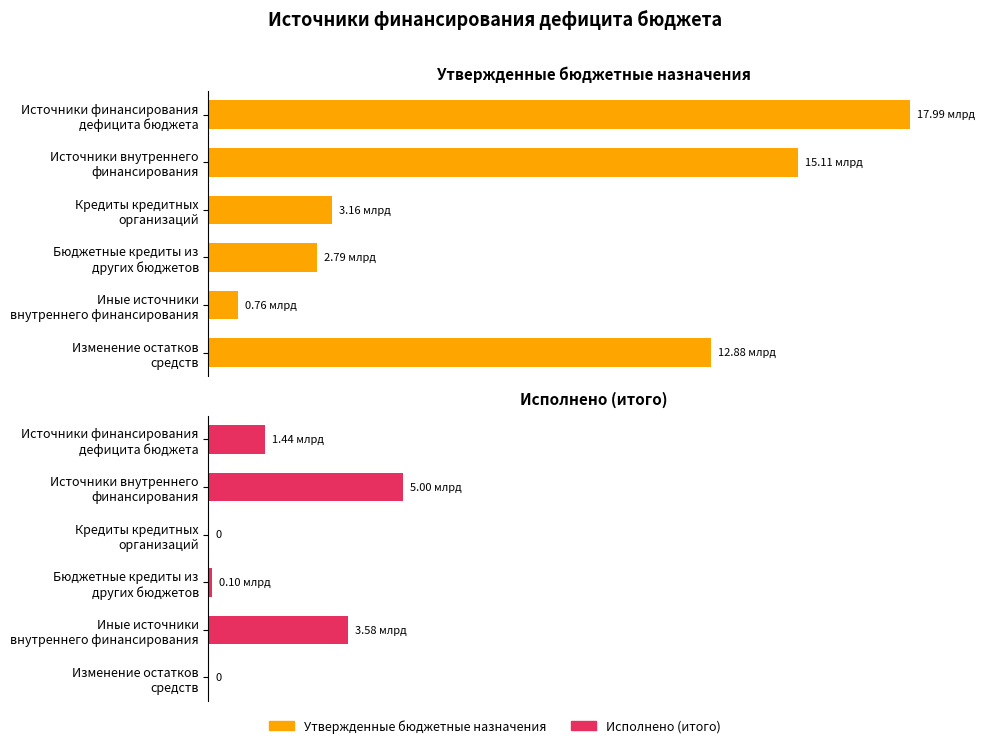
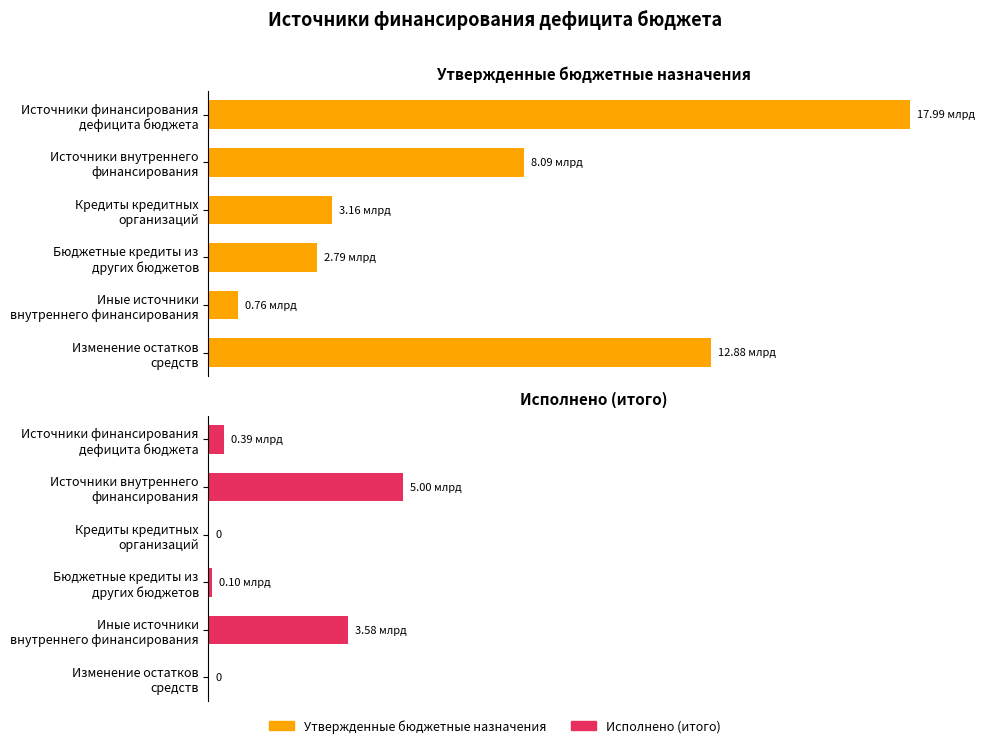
Утвержденные бюджетные назначения, Источники внутреннего финансирования: 15.11 -> 8.09
Исполнено (итого), Источники финансирования дефицита бюджета: 1.44 -> 0.39
